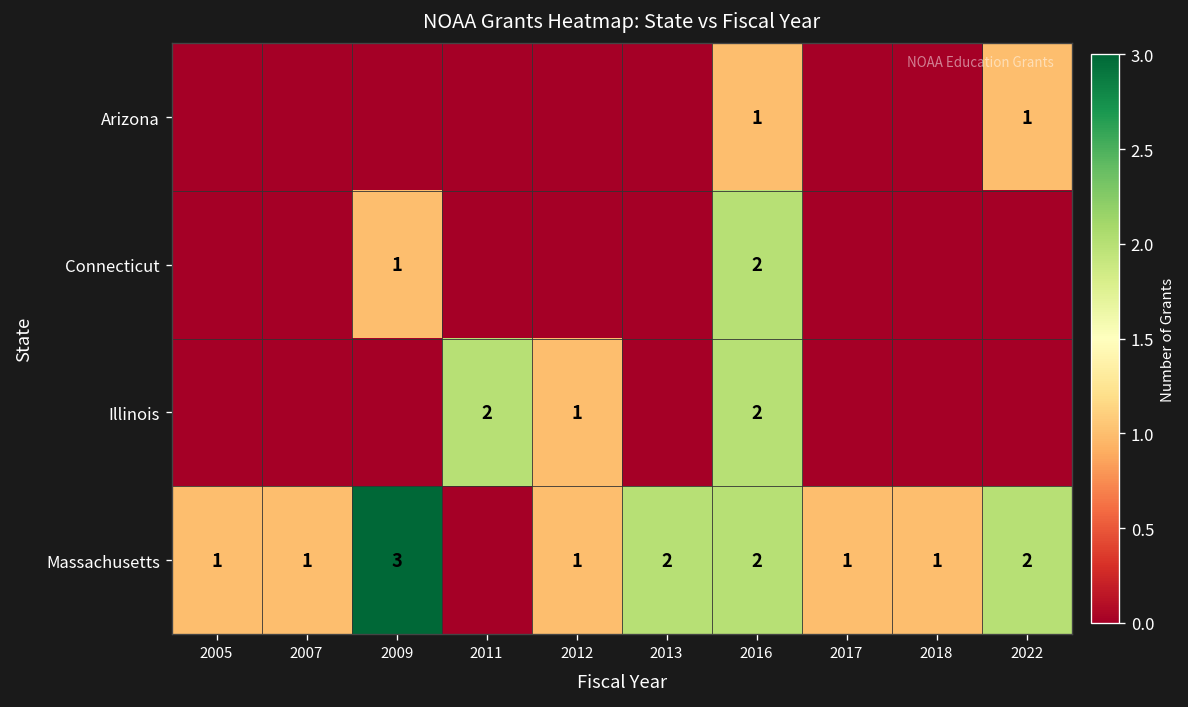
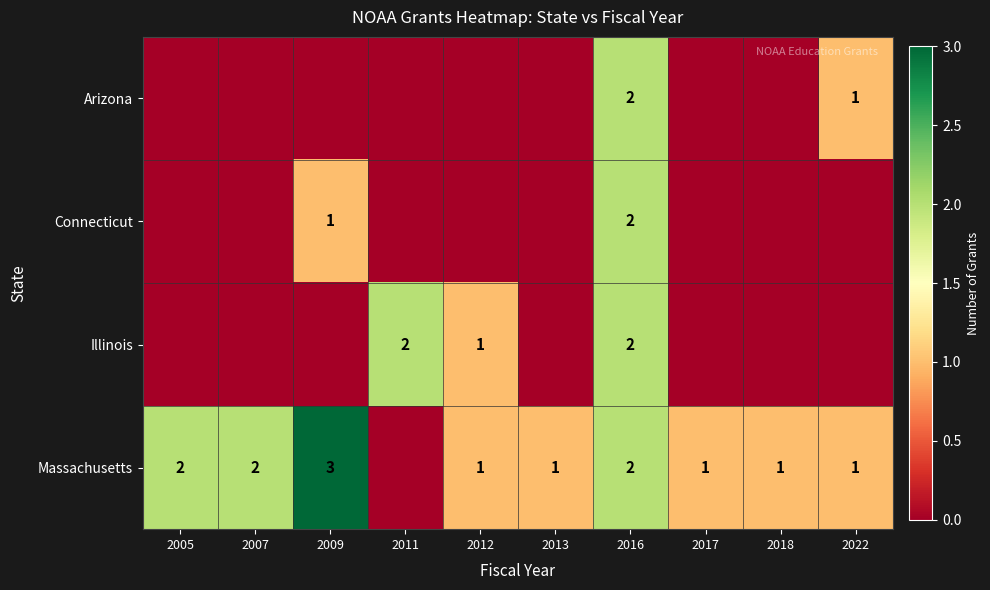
Arizona, 2016: 1 -> 2
Massachusetts, 2005: 1 -> 2
Massachusetts, 2007: 1 -> 2
Massachusetts, 2013: 2 -> 1
Massachusetts, 2022: 2 -> 1
